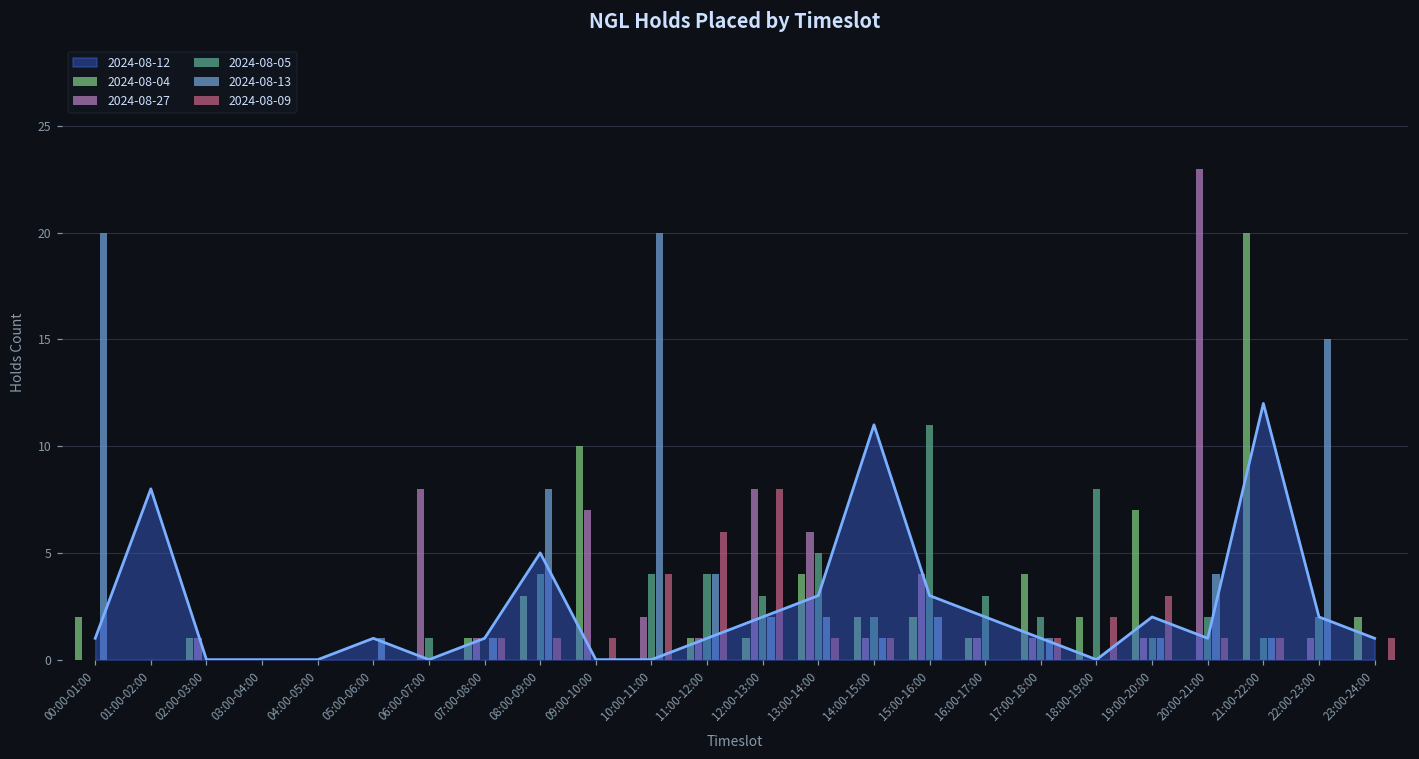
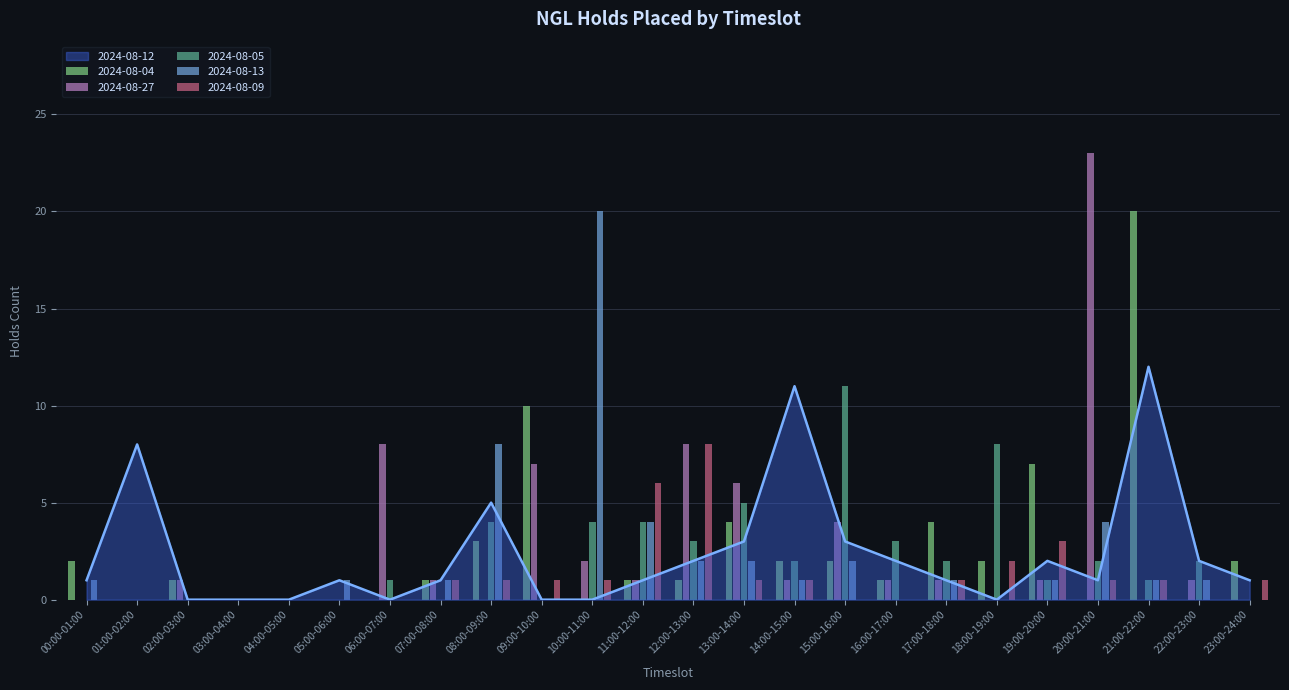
2024-08-13, 00:00-01:00: 20 -> 1
2024-08-09, 10:00-11:00: 4 -> 1
2024-08-13, 22:00-23:00: 15 -> 1
